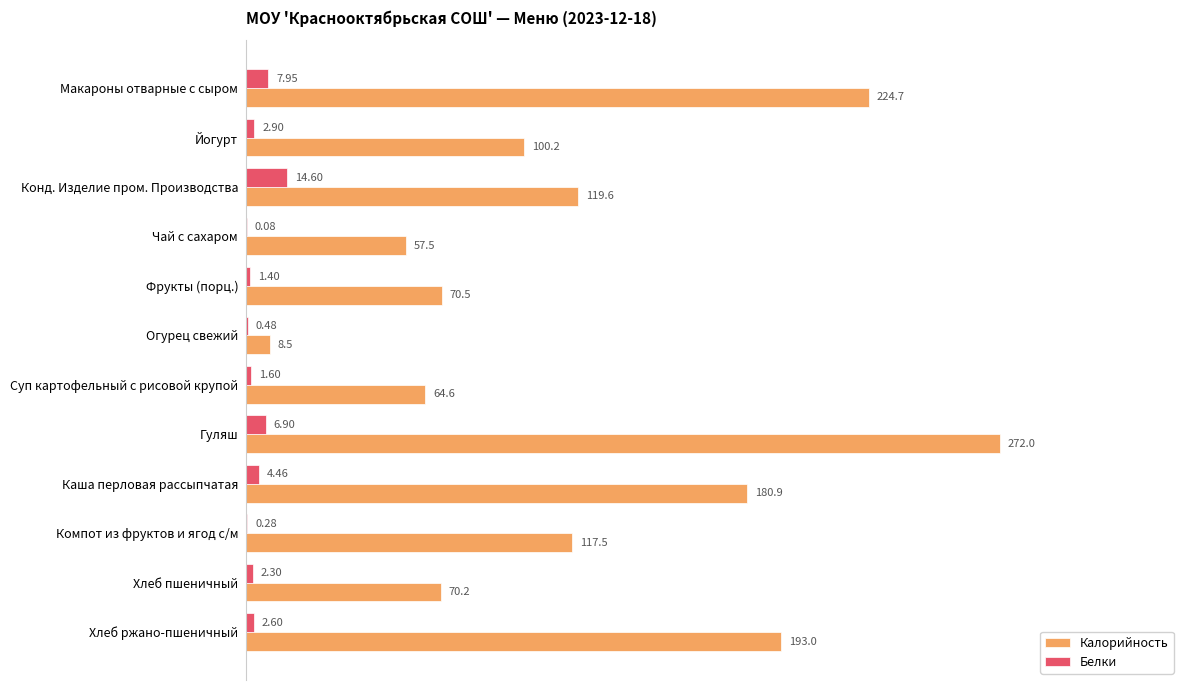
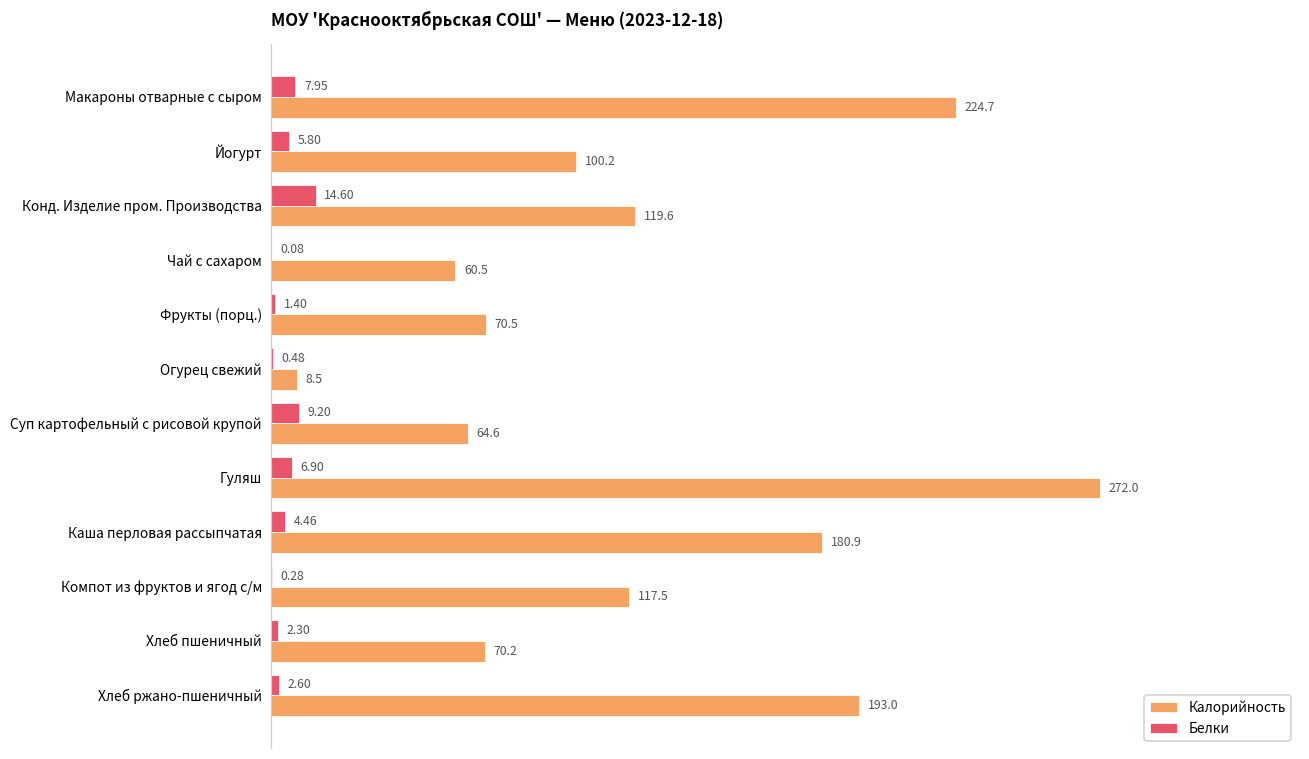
Белки, Йогурт: 2.90 -> 5.80
Калорийность, Чай с сахаром: 57.5 -> 60.5
Белки, Суп картофельный с рисовой крупой: 1.60 -> 9.20
